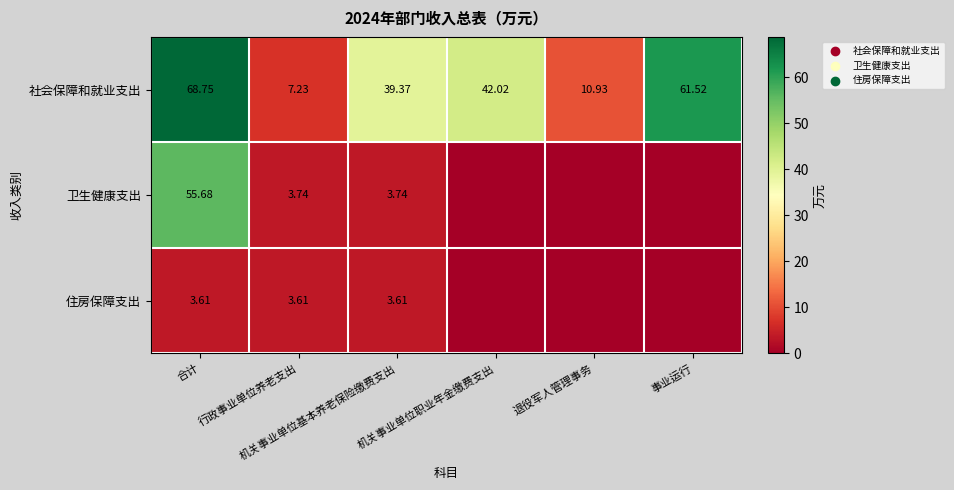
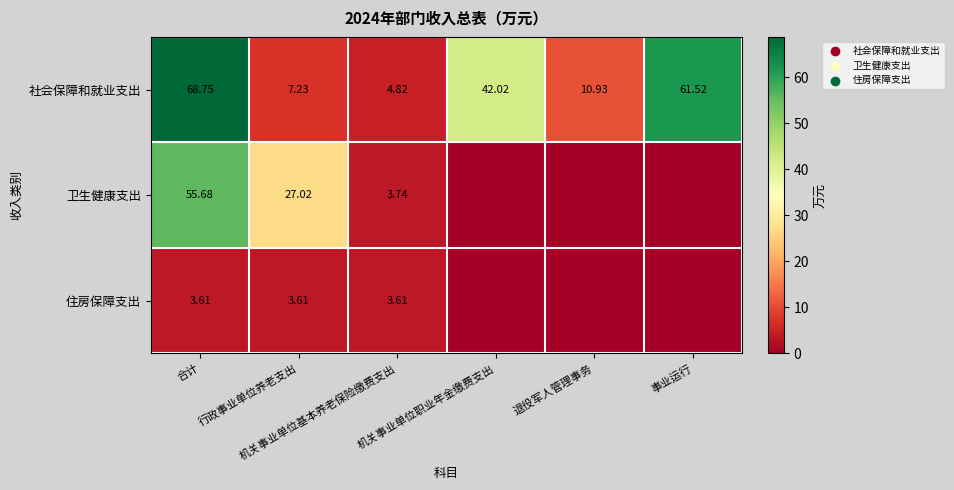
社会保障和就业支出, 机关事业单位基本养老保险缴费支出: 39.37 -> 4.82
卫生健康支出, 行政事业单位养老支出: 3.74 -> 27.02
